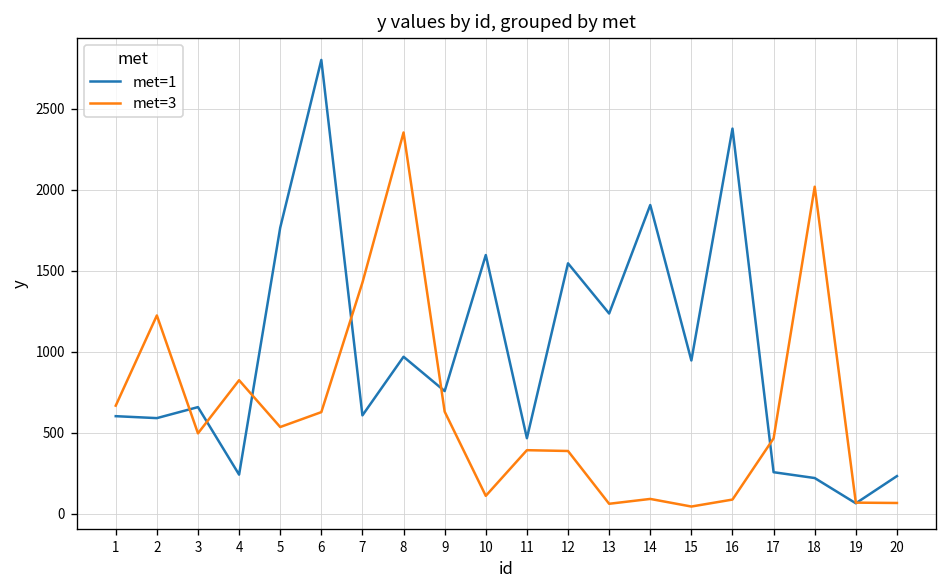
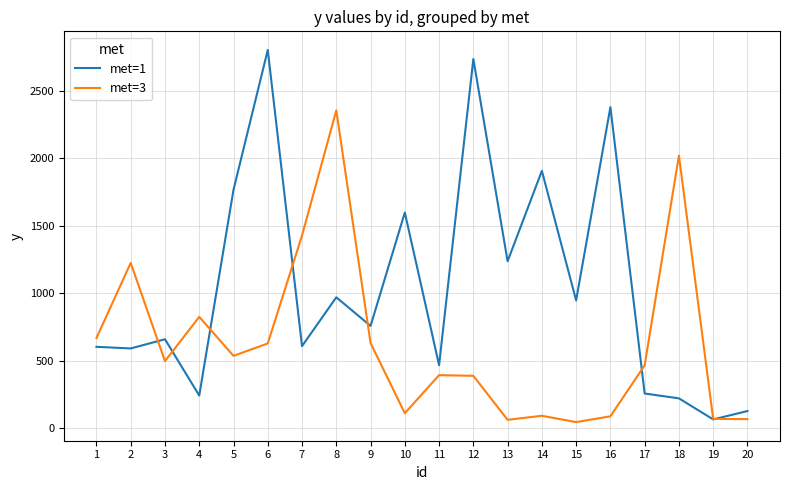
met=1, 12: 1550 -> 2740
met=1, 20: 230 -> 130
